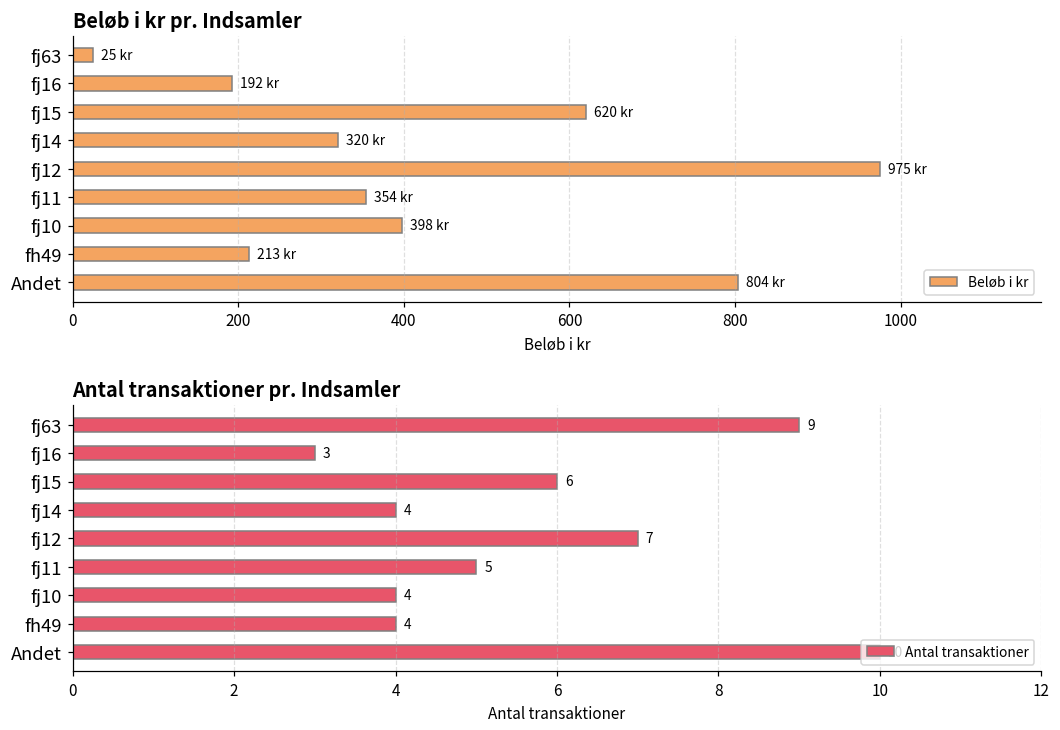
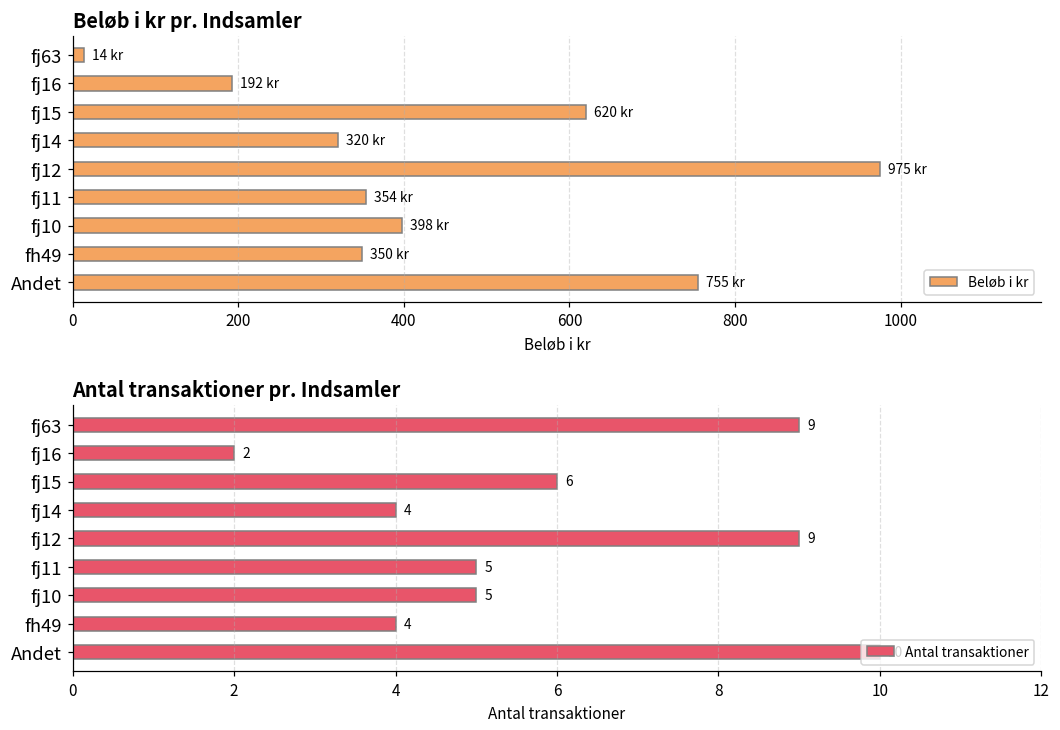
Beløb i kr pr. Indsamler, fj63: 25 -> 14
Beløb i kr pr. Indsamler, fh49: 213 -> 350
Beløb i kr pr. Indsamler, Andet: 804 -> 755
Antal transaktioner pr. Indsamler, fj16: 3 -> 2
Antal transaktioner pr. Indsamler, fj12: 7 -> 9
Antal transaktioner pr. Indsamler, fj10: 4 -> 5
